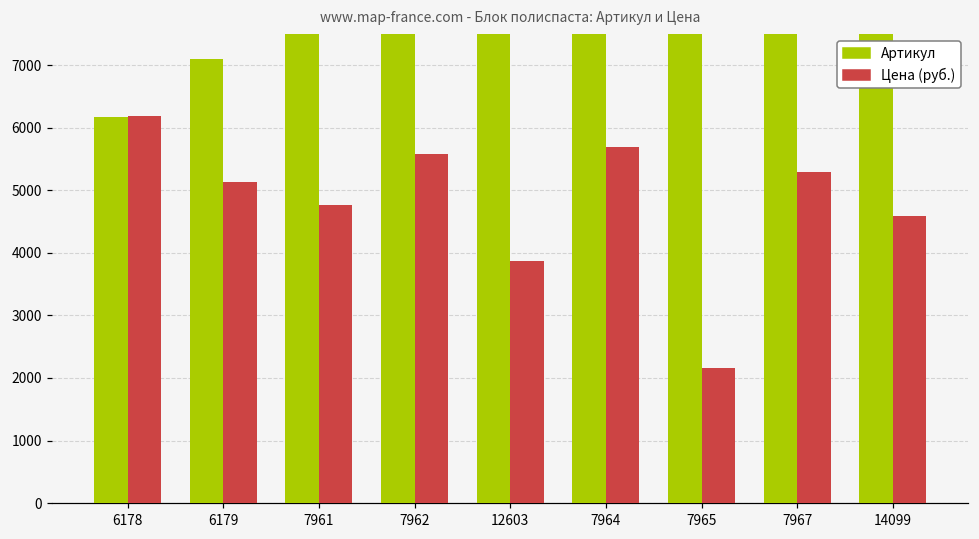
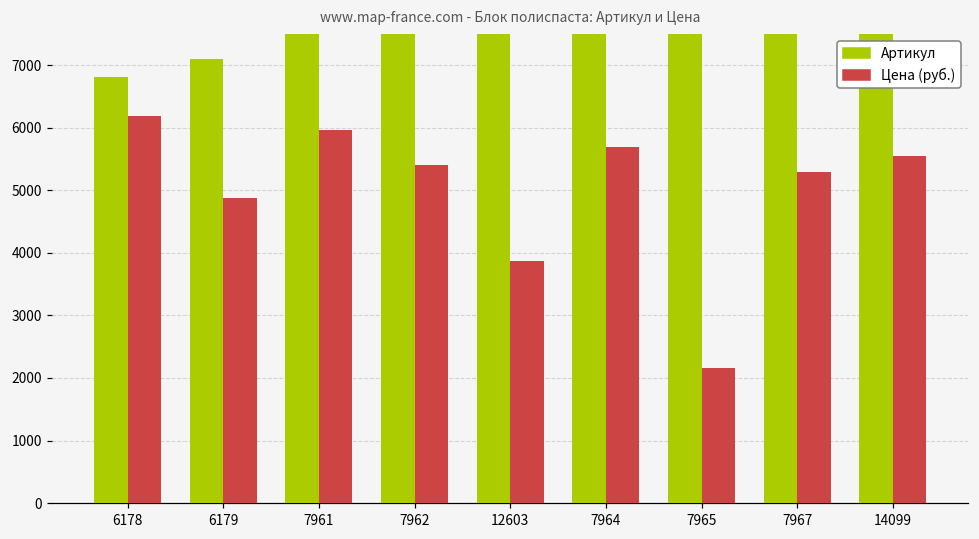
Артикул, 6178: 6200 -> 6800
Цена (руб.), 6179: 5100 -> 4900
Цена (руб.), 7961: 4800 -> 6000
Цена (руб.), 7962: 5600 -> 5400
Цена (руб.), 14099: 4600 -> 5500
